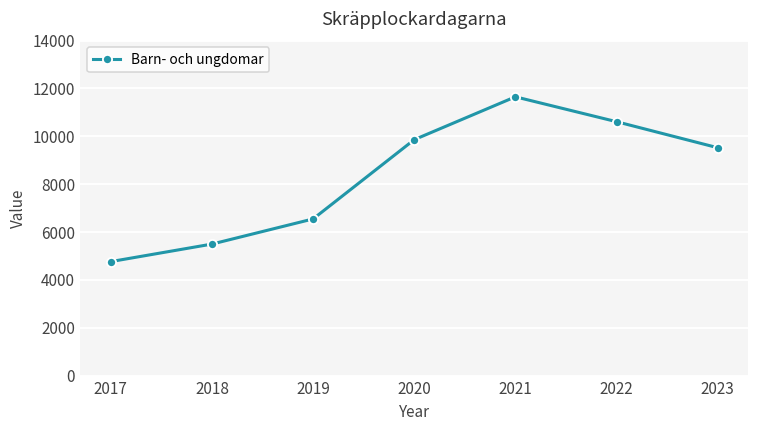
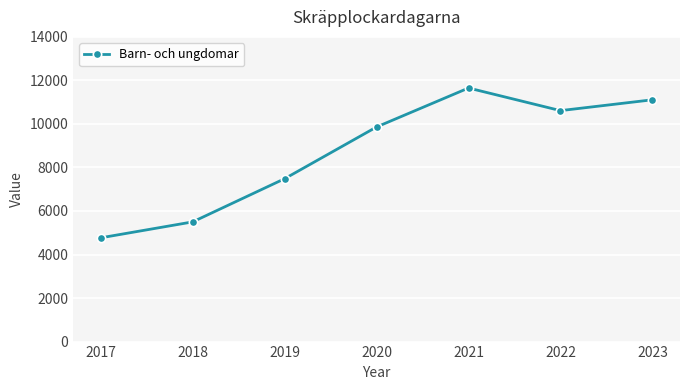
2019: 6600 -> 7500
2023: 9500 -> 11100
